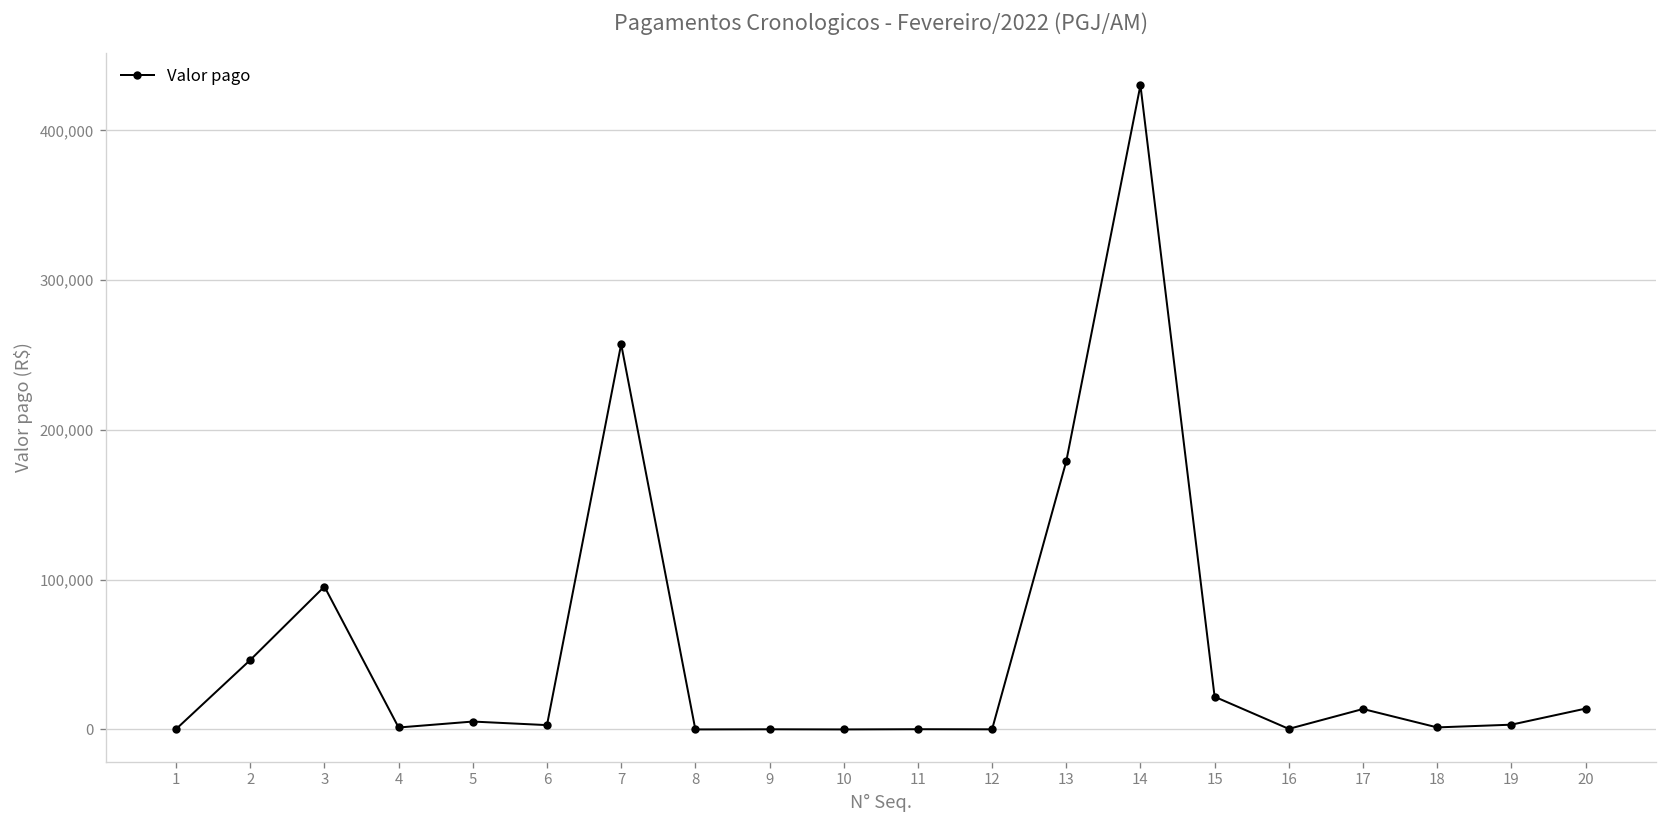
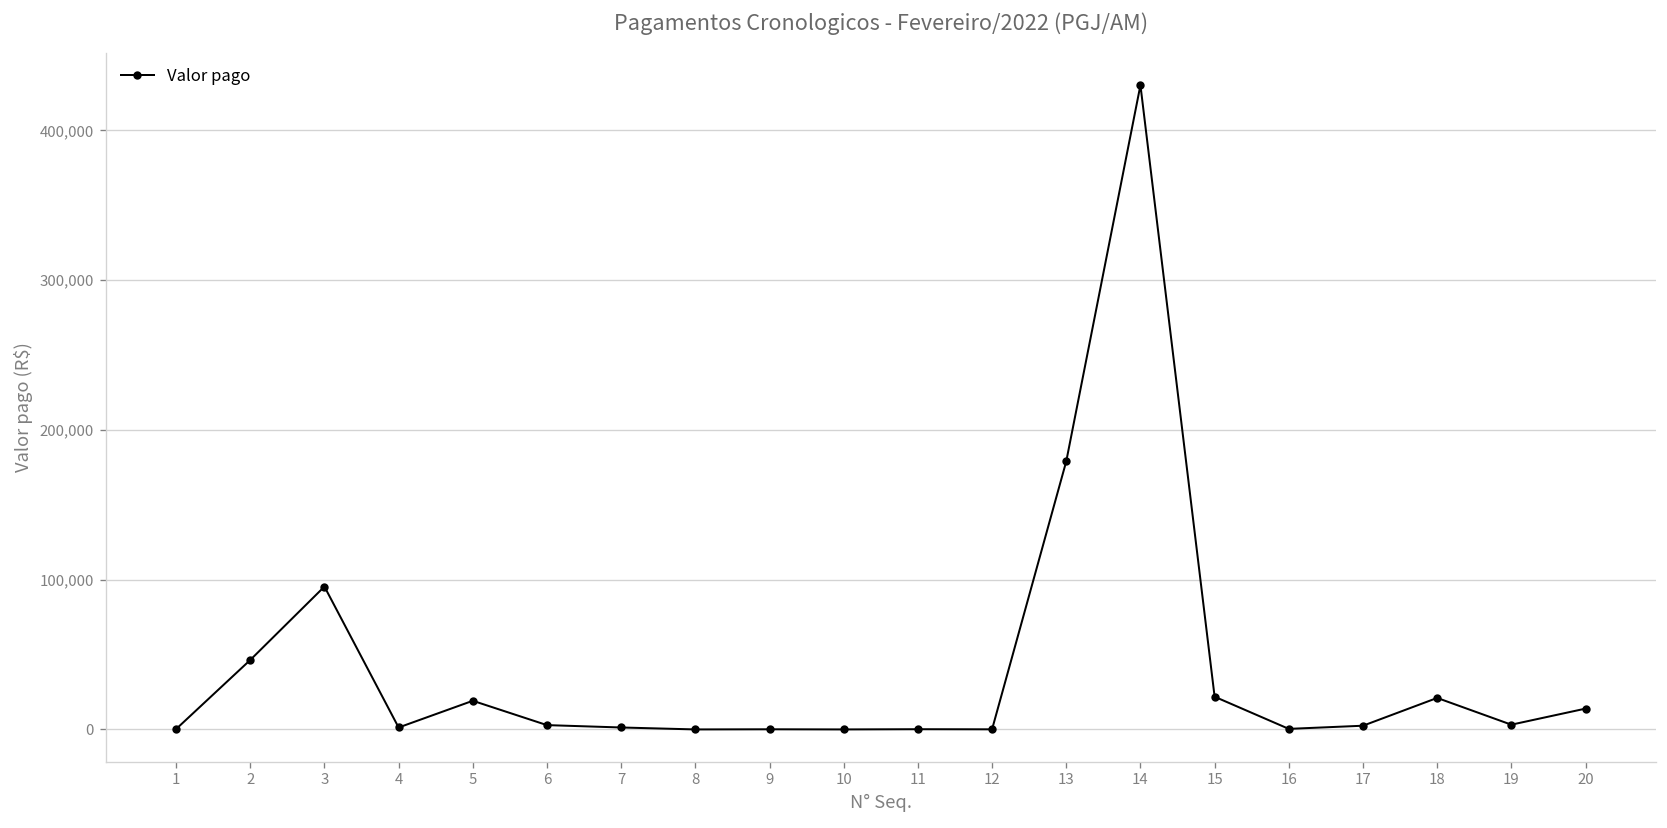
5: 5,000 -> 19,000
7: 257,000 -> 1,000
17: 14,000 -> 3,000
18: 1,000 -> 21,000
